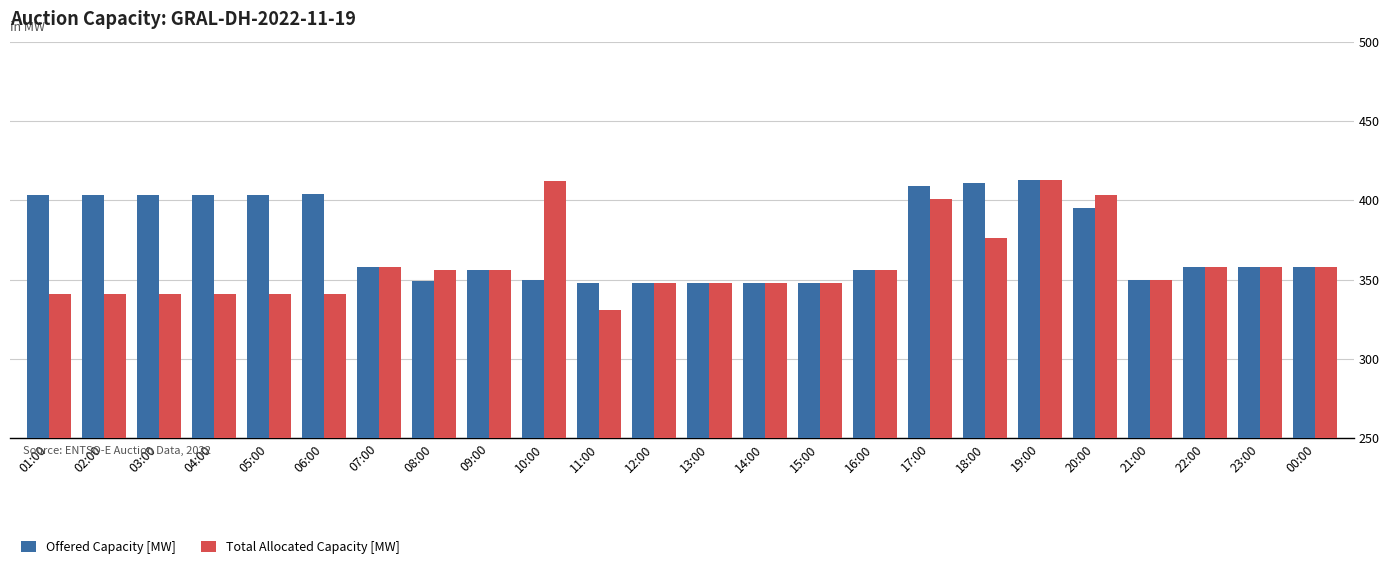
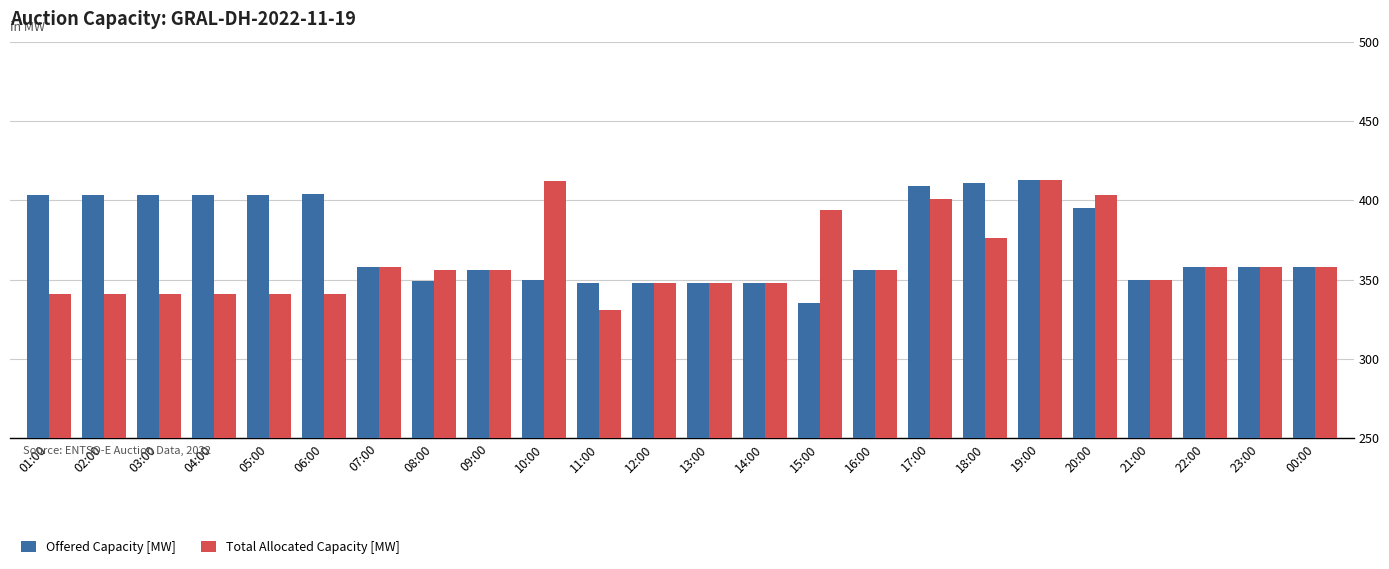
Offered Capacity [MW], 15:00: 348 -> 335
Total Allocated Capacity [MW], 15:00: 348 -> 394
